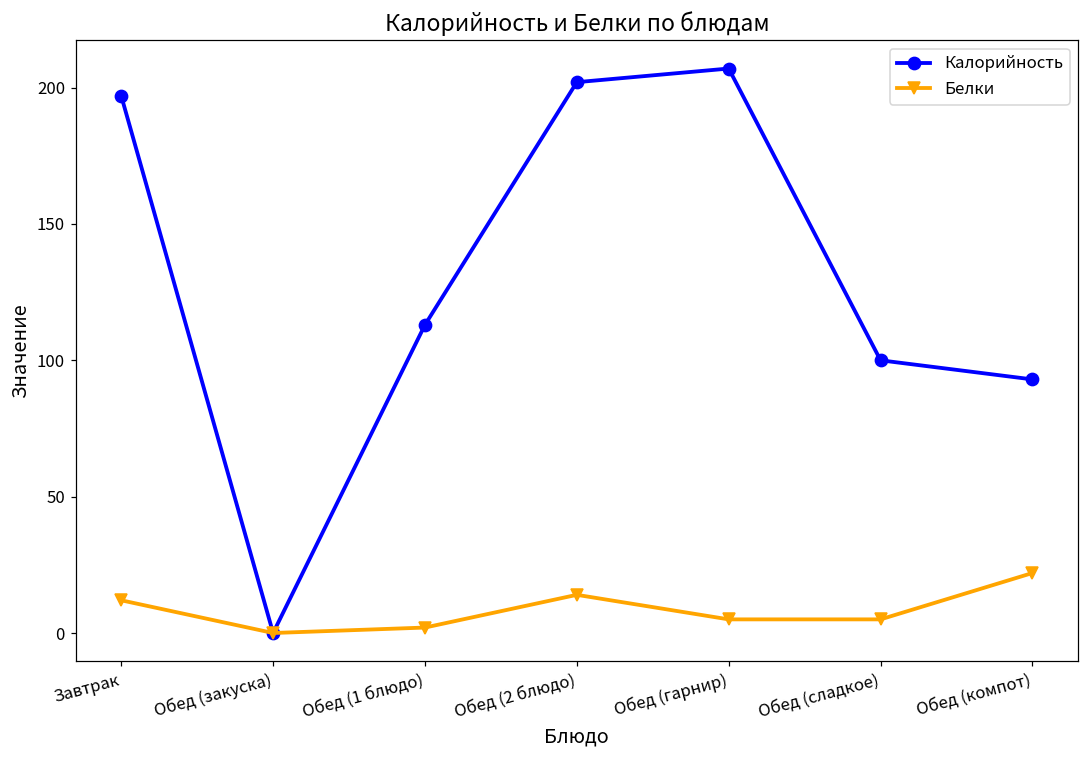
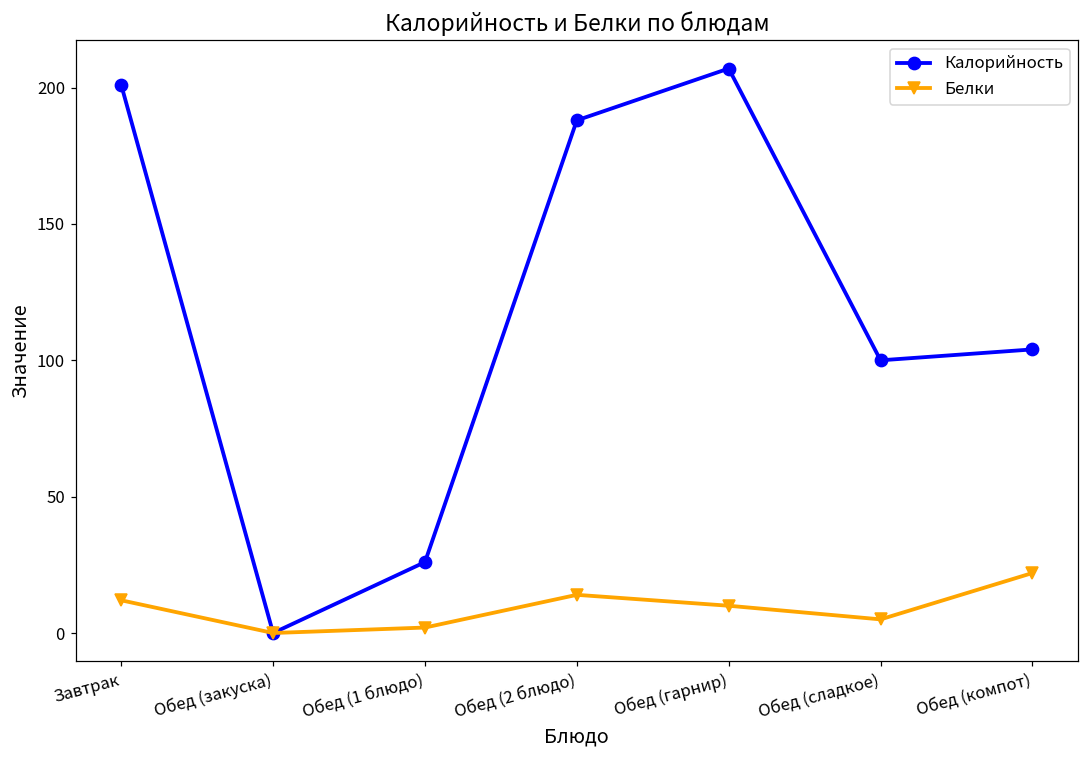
Калорийность, Завтрак: 197 -> 201
Калорийность, Обед (1 блюдо): 113 -> 26
Калорийность, Обед (2 блюдо): 202 -> 188
Белки, Обед (гарнир): 5 -> 10
Калорийность, Обед (компот): 93 -> 104
